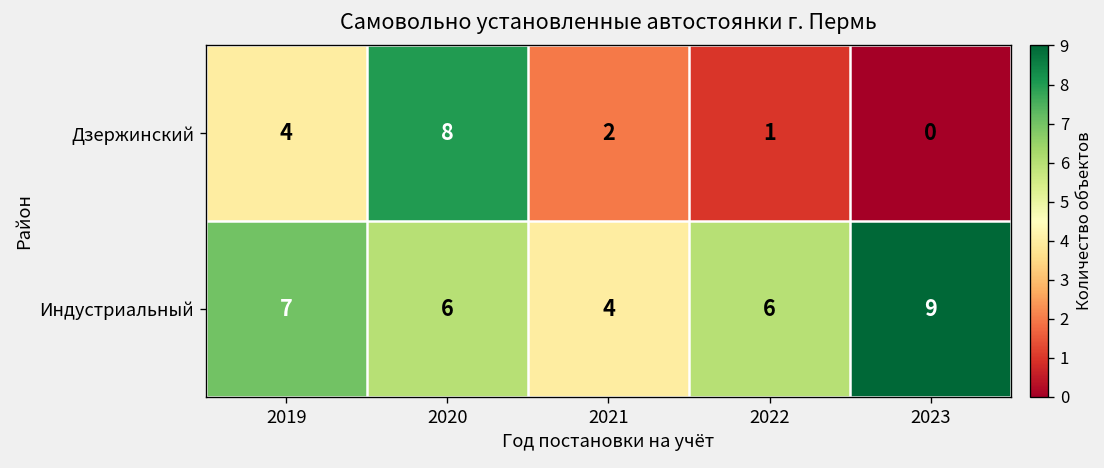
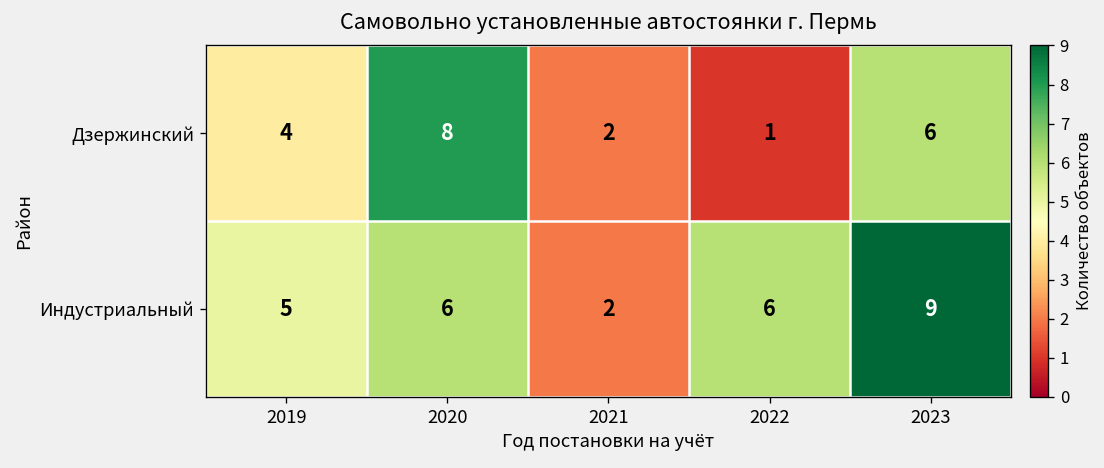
Дзержинский, 2023: 0 -> 6
Индустриальный, 2019: 7 -> 5
Индустриальный, 2021: 4 -> 2
